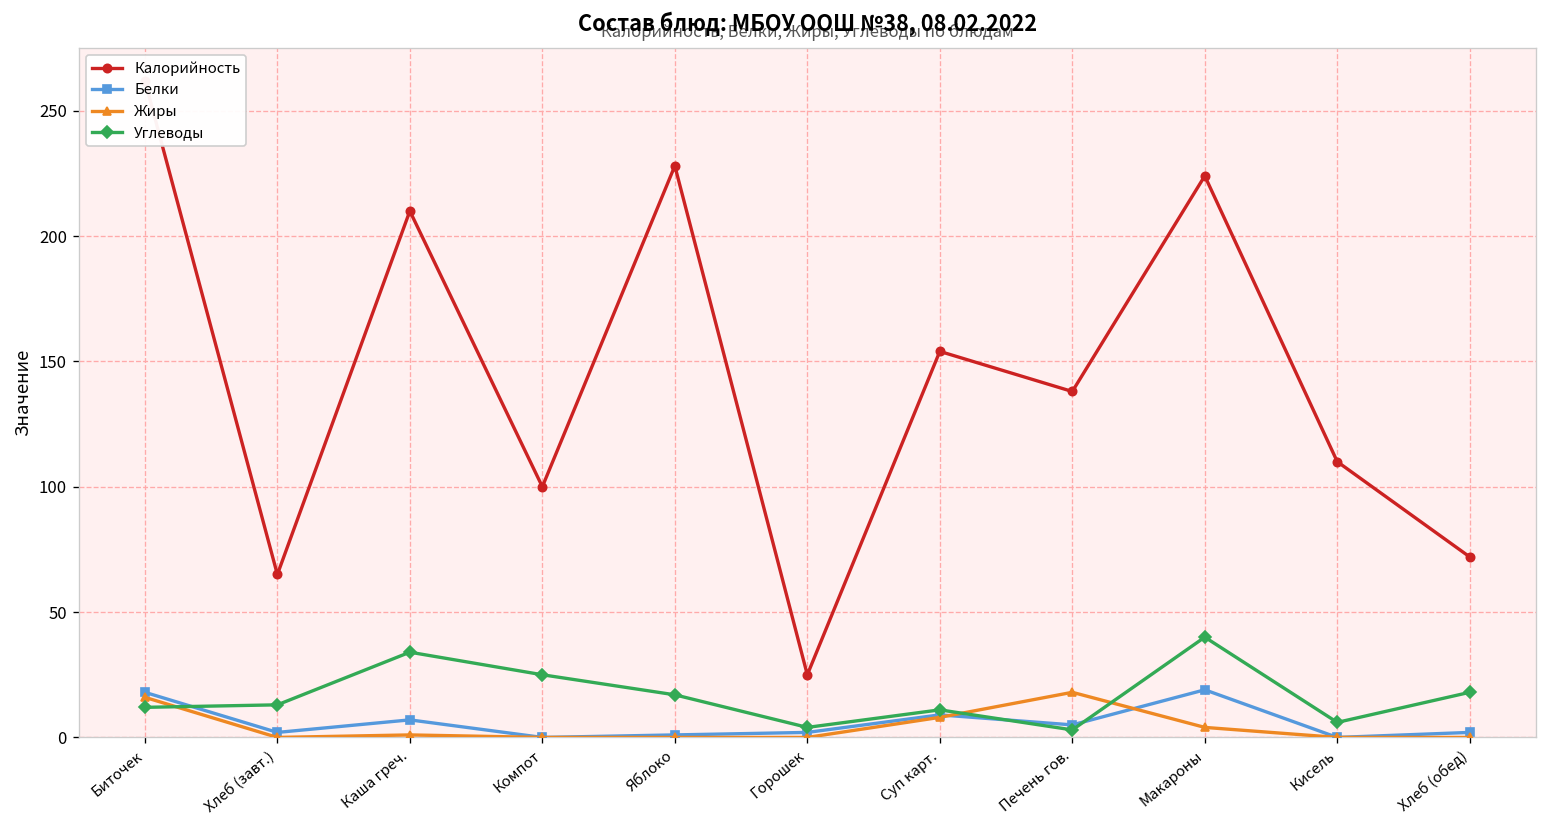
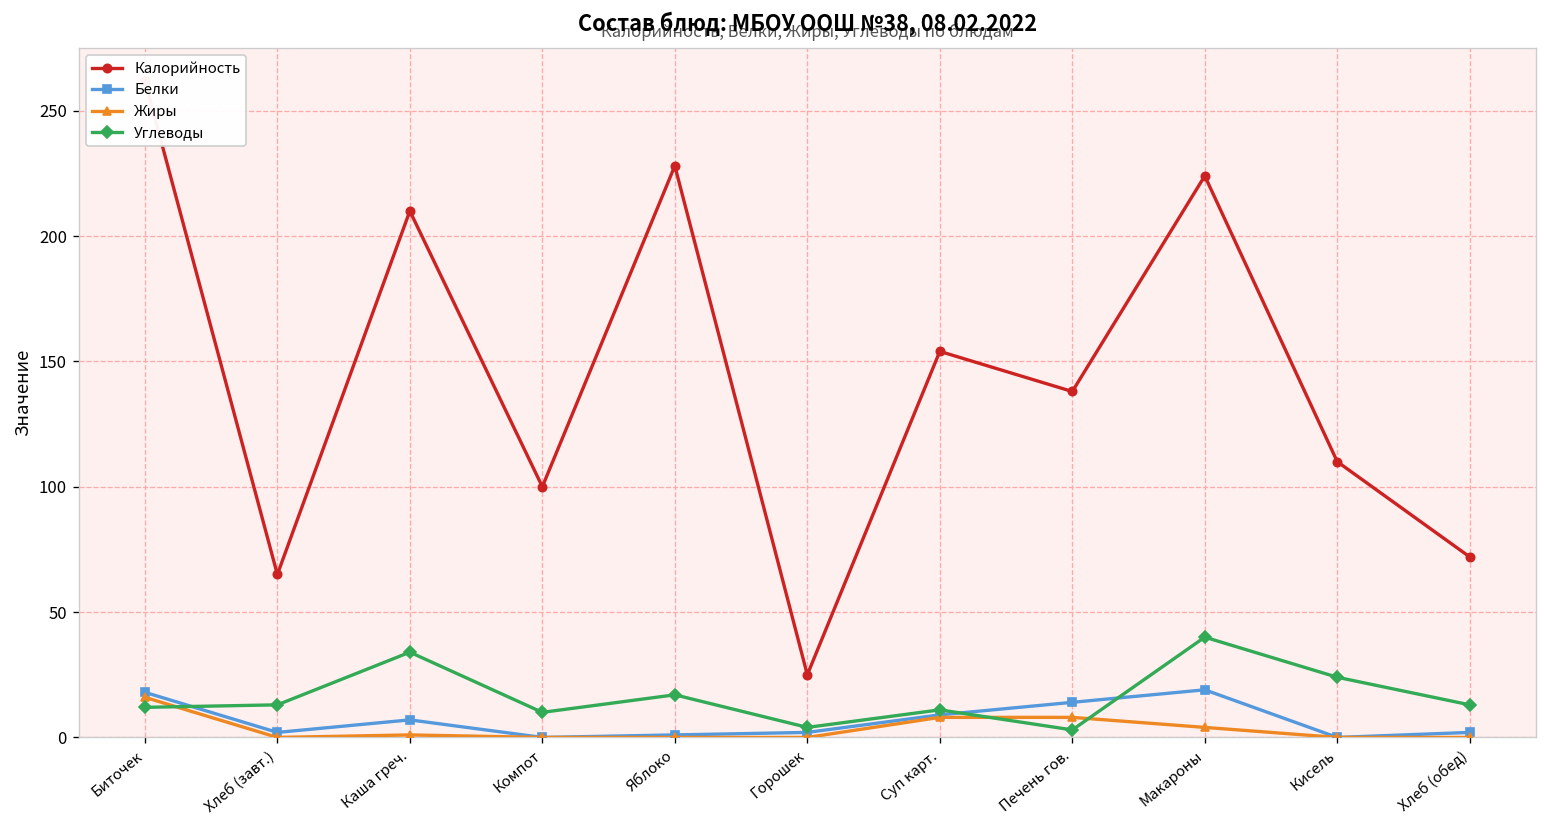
Углеводы, Компот: 25 -> 10
Белки, Печень гов.: 5 -> 14
Жиры, Печень гов.: 18 -> 8
Углеводы, Кисель: 6 -> 24
Углеводы, Хлеб (обед): 18 -> 13
